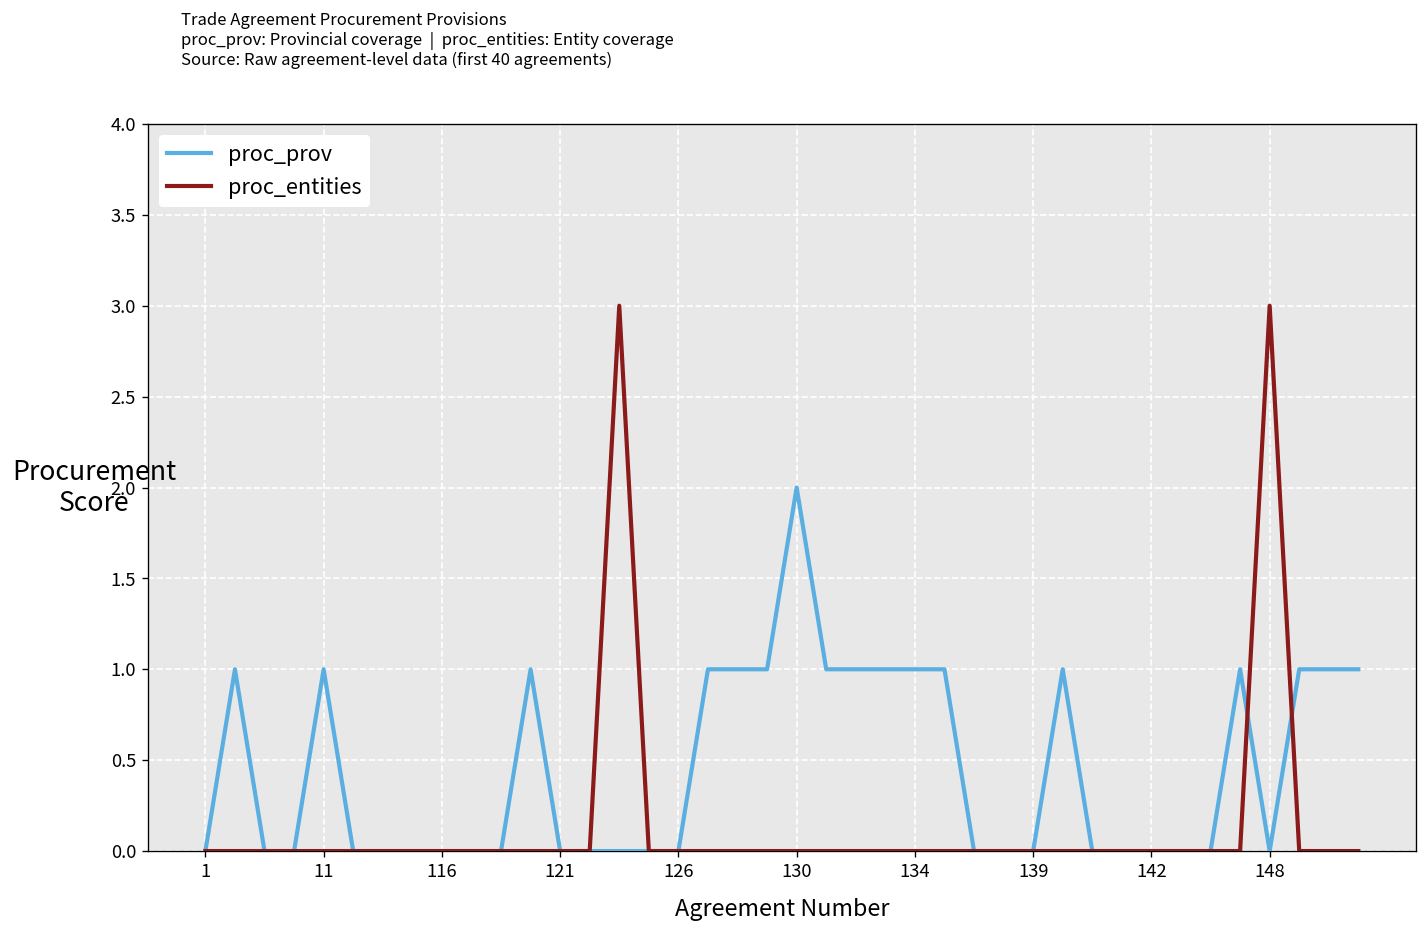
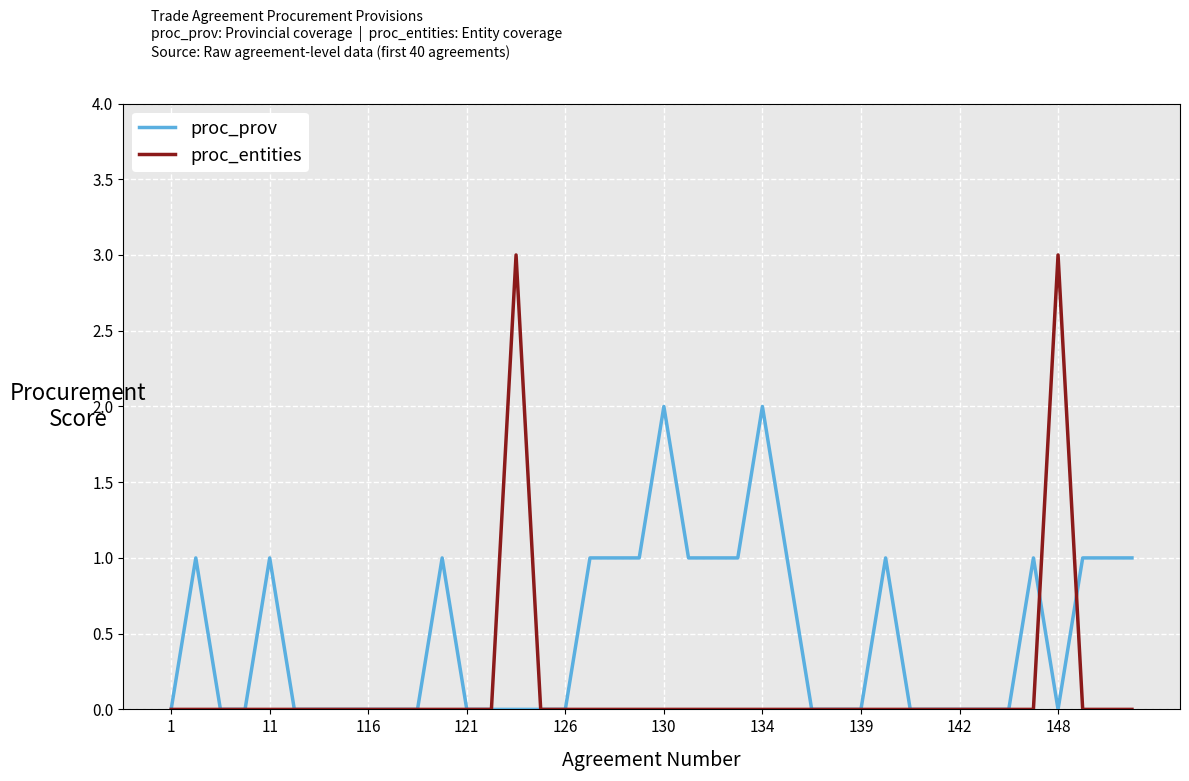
proc_prov, 134: 1 -> 2
